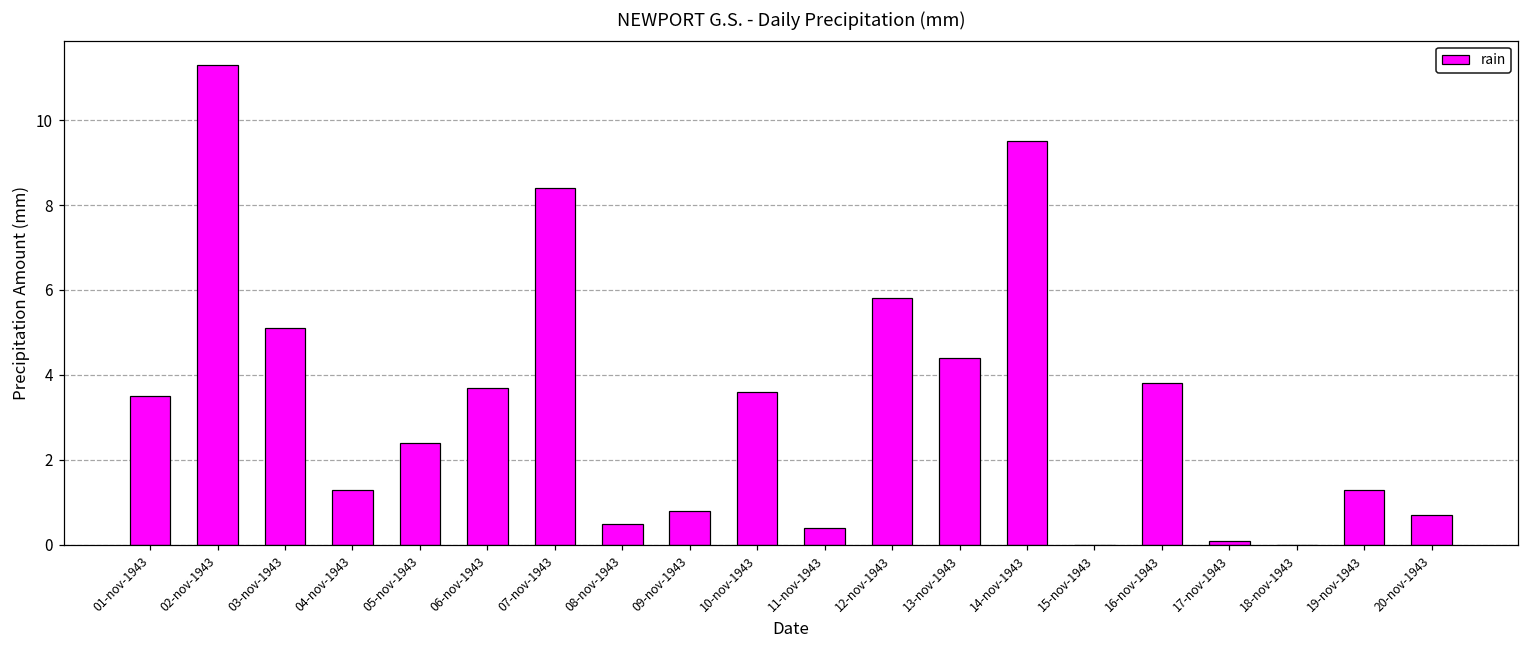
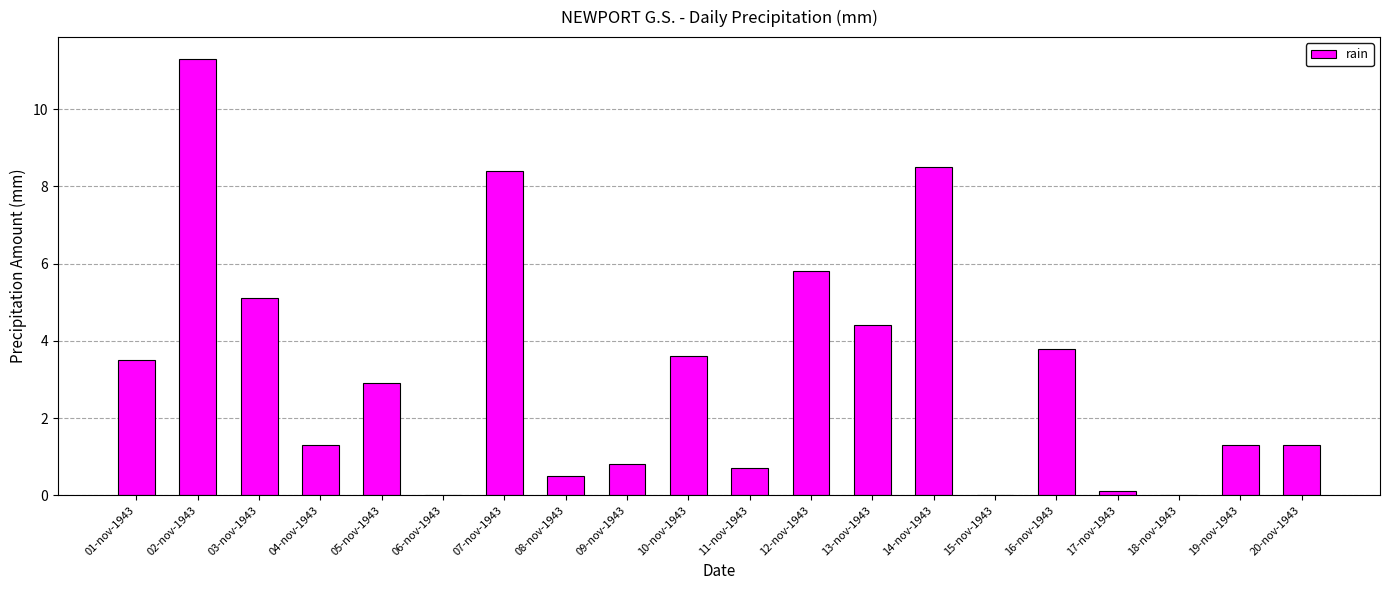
05-nov-1943: 2.4 -> 2.9
06-nov-1943: 3.7 -> 0.0
11-nov-1943: 0.4 -> 0.7
14-nov-1943: 9.5 -> 8.5
20-nov-1943: 0.7 -> 1.3
